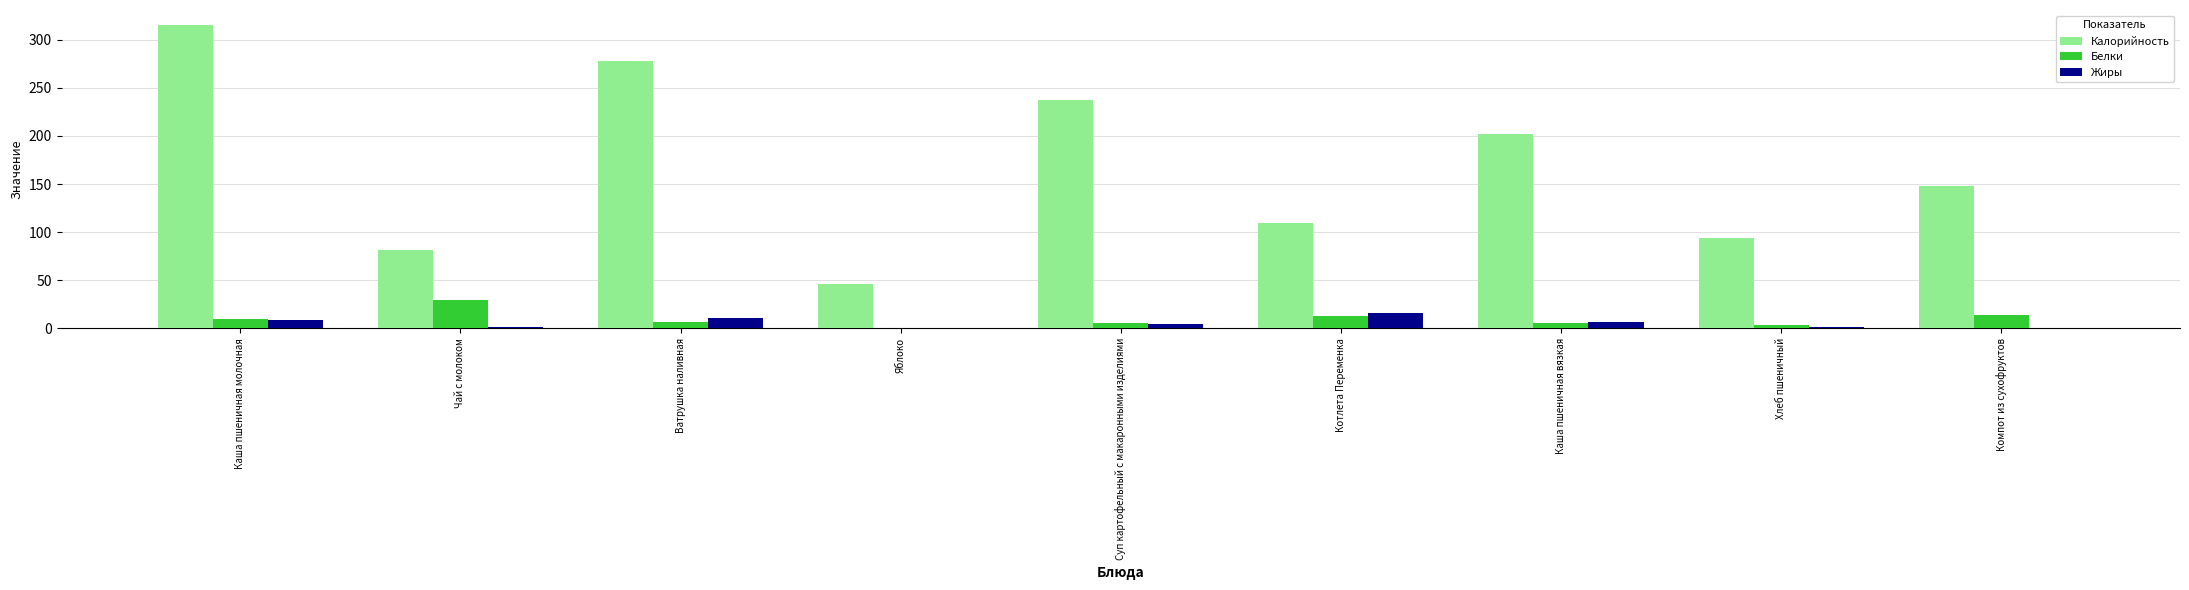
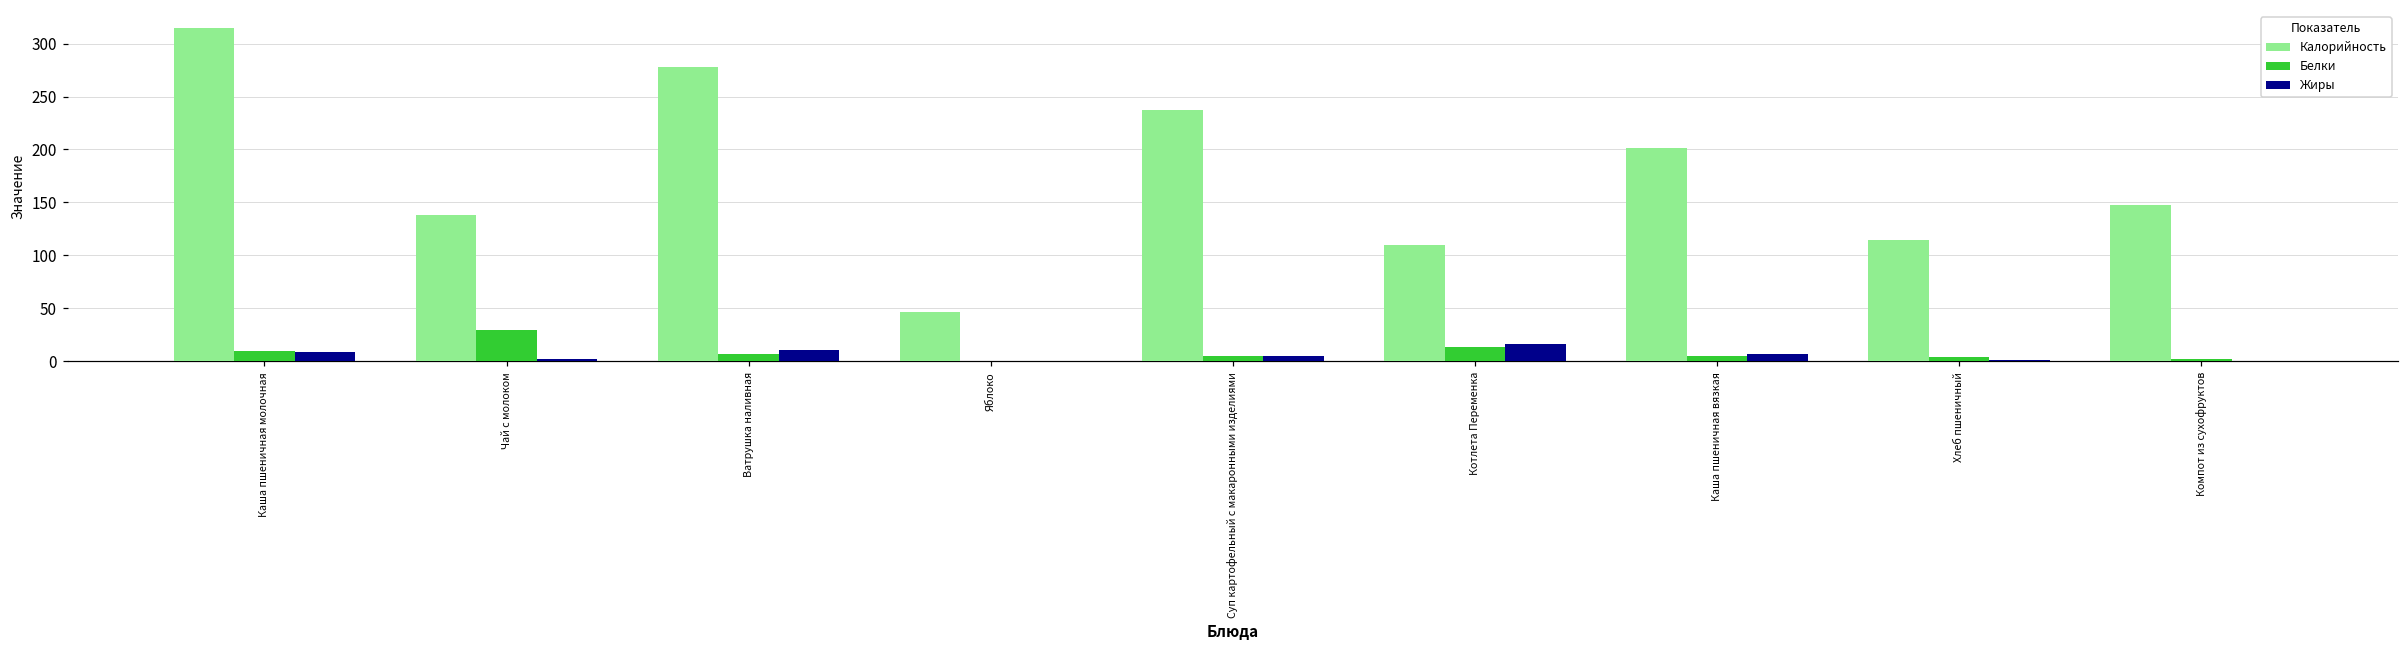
Калорийность, Чай с молоком: 80 -> 140
Калорийность, Хлеб пшеничный: 90 -> 110
Белки, Компот из сухофруктов: 10 -> 0
